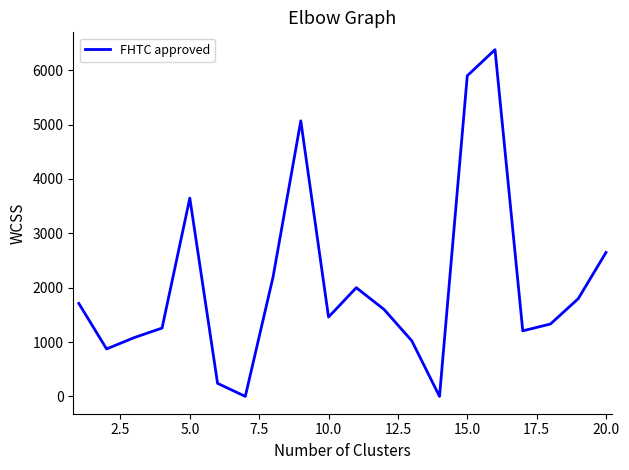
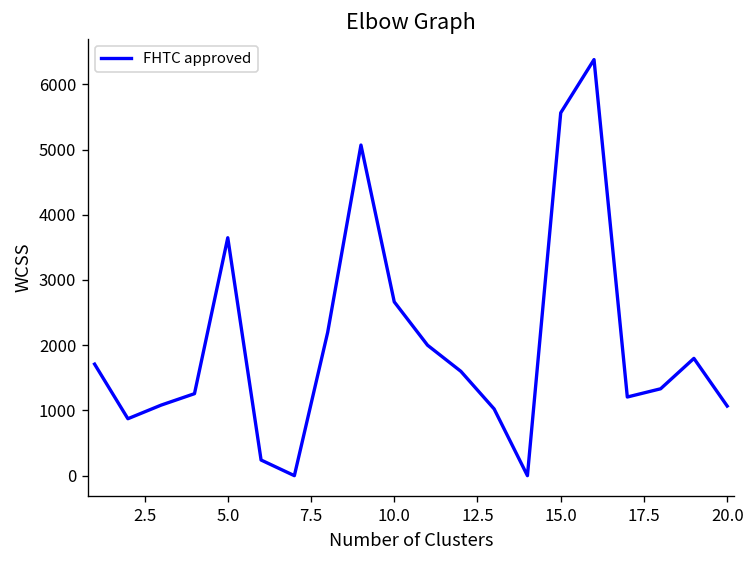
10.0: 1500 -> 2700
15.0: 5900 -> 5600
20.0: 2600 -> 1100
